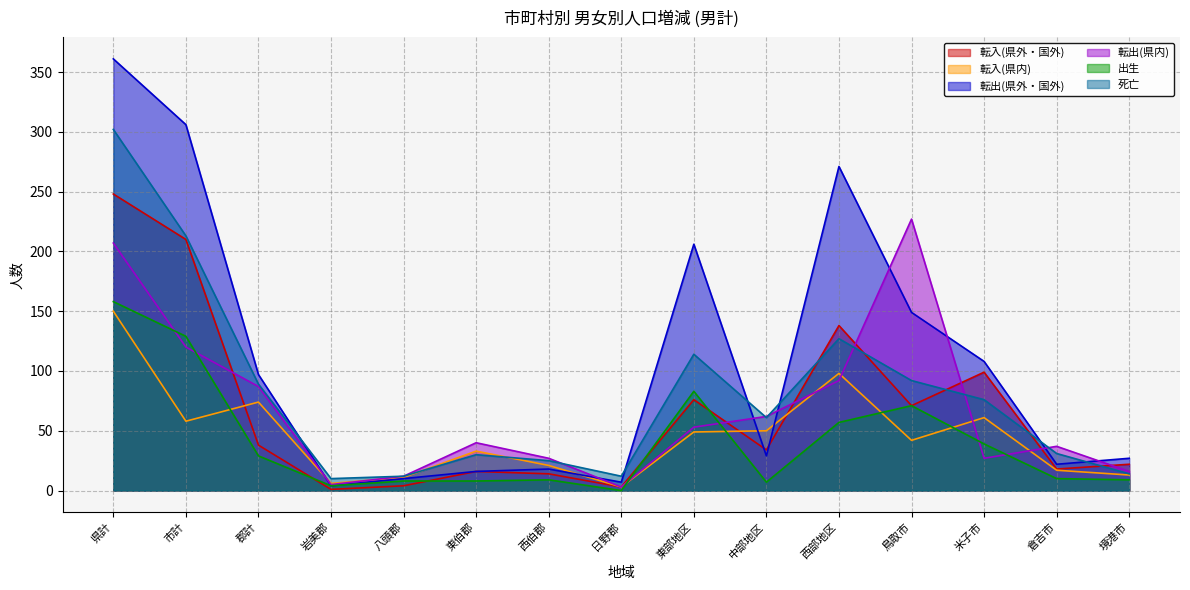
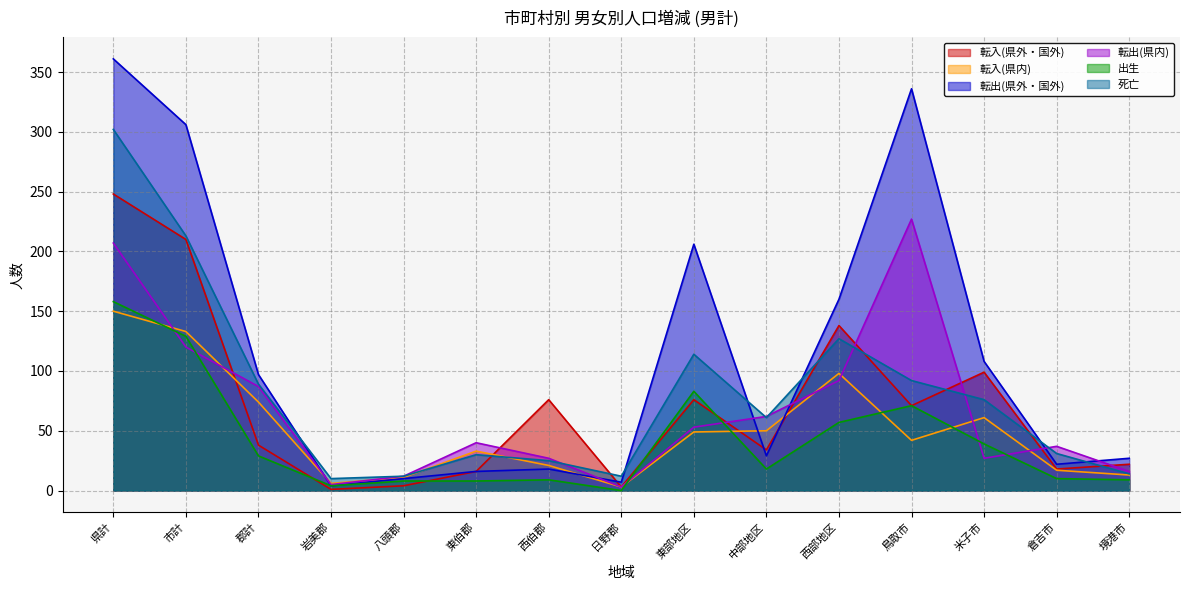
転入(県内), 市計: 58 -> 133
転入(県外・国外), 西伯郡: 14 -> 76
出生, 中部地区: 7 -> 18
転出(県外・国外), 西部地区: 271 -> 160
転出(県外・国外), 鳥取市: 149 -> 336
